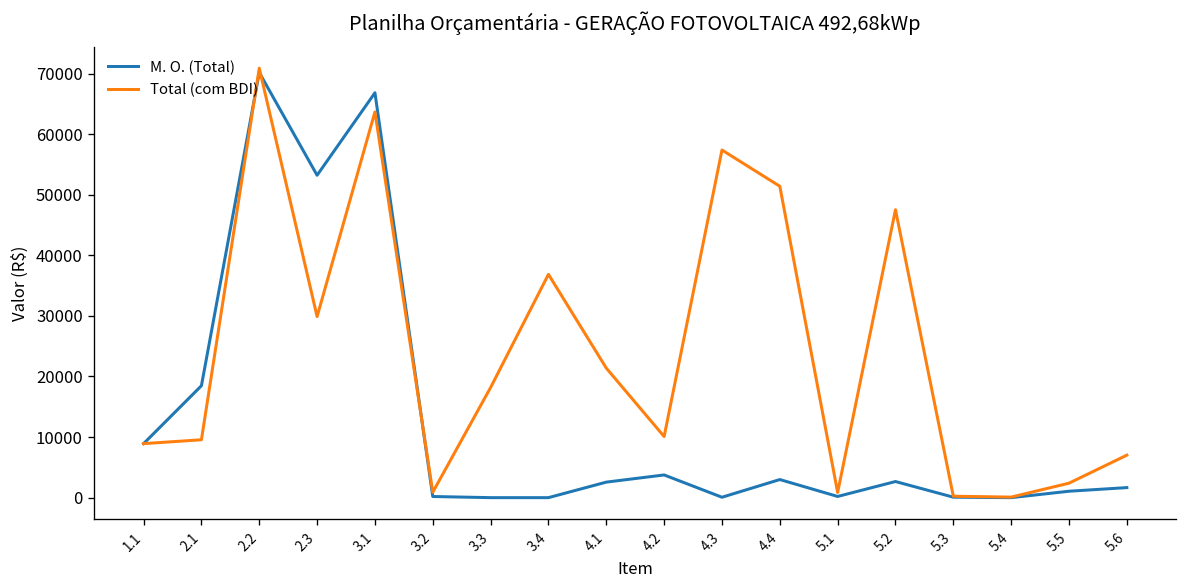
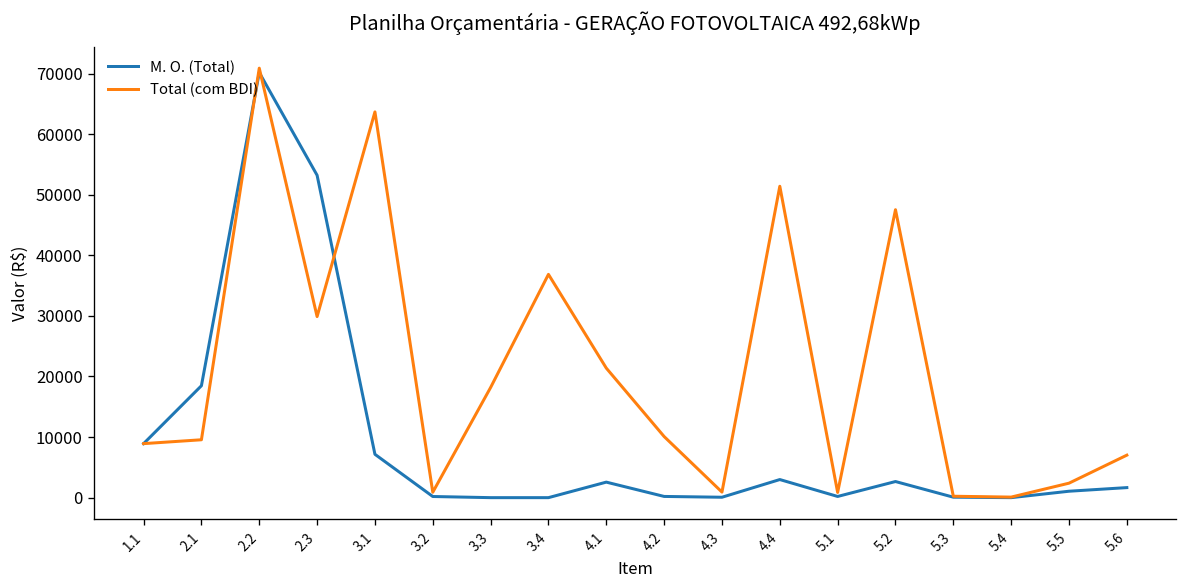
M. O. (Total), 3.1: 67000 -> 7000
M. O. (Total), 4.2: 4000 -> 0
Total (com BDI), 4.3: 57000 -> 1000
